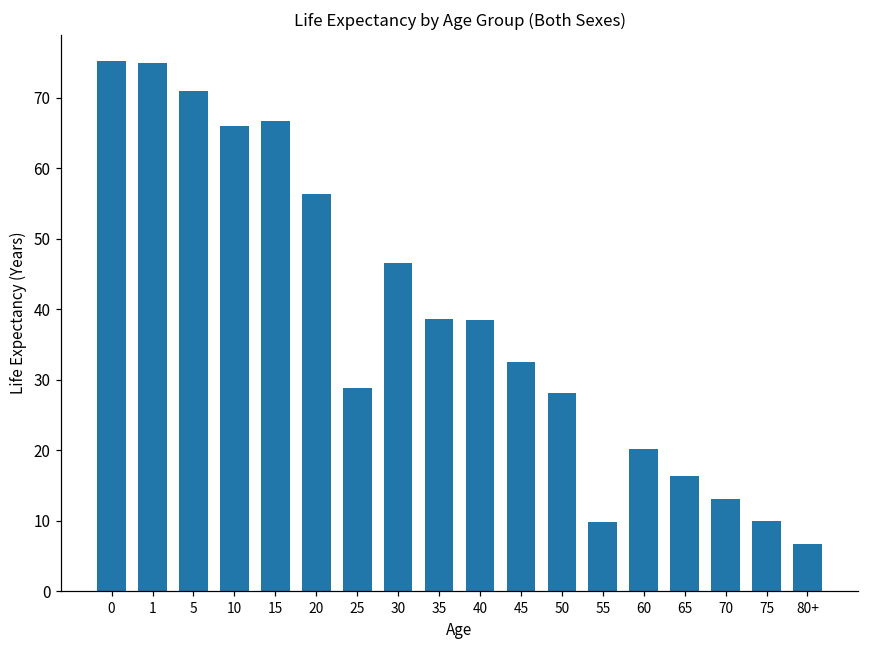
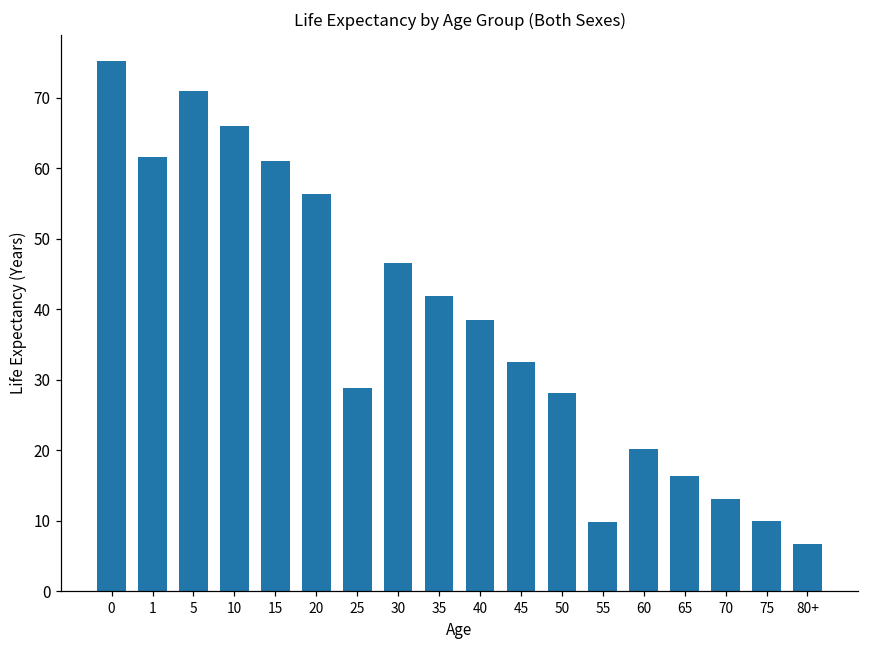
1: 75 -> 62
15: 67 -> 61
35: 39 -> 42
